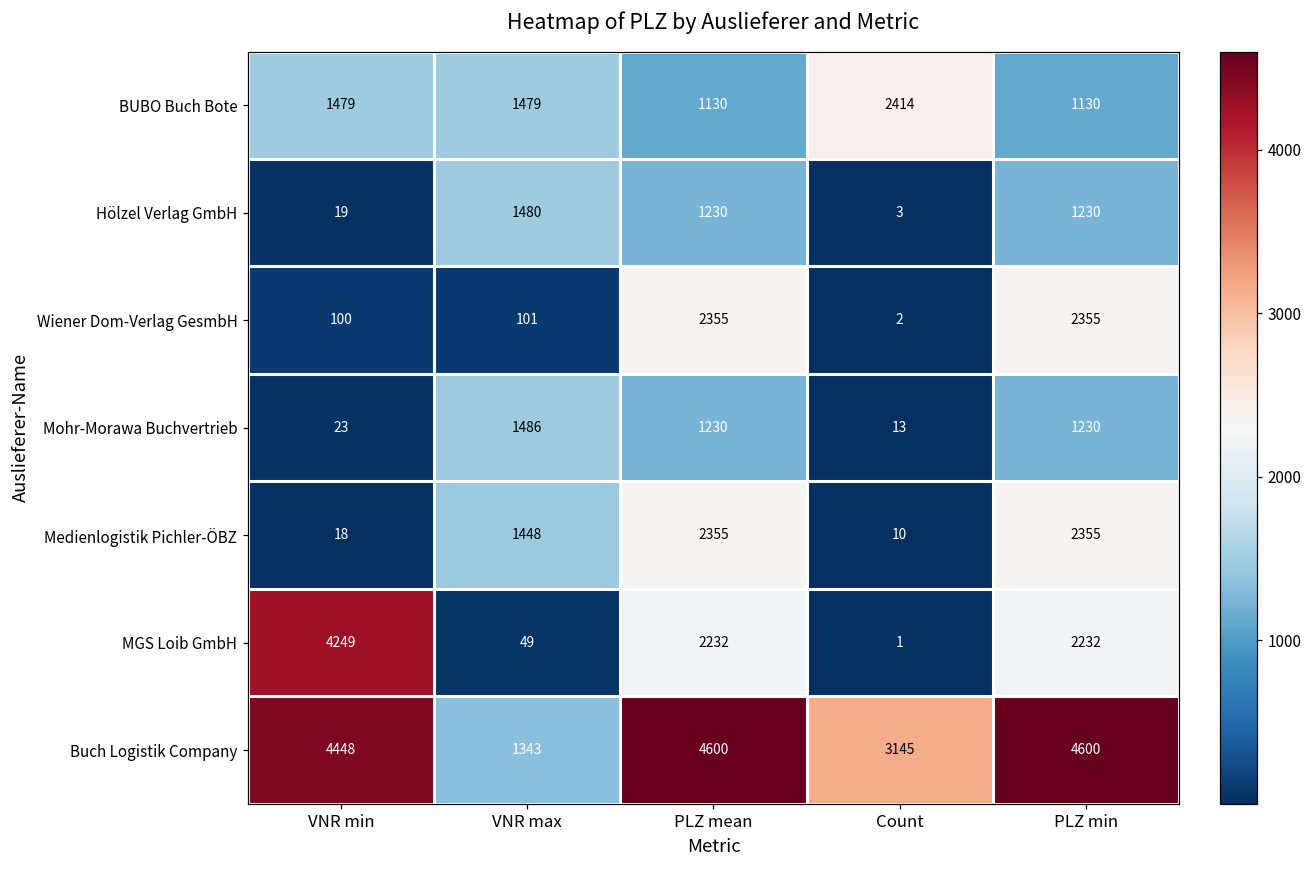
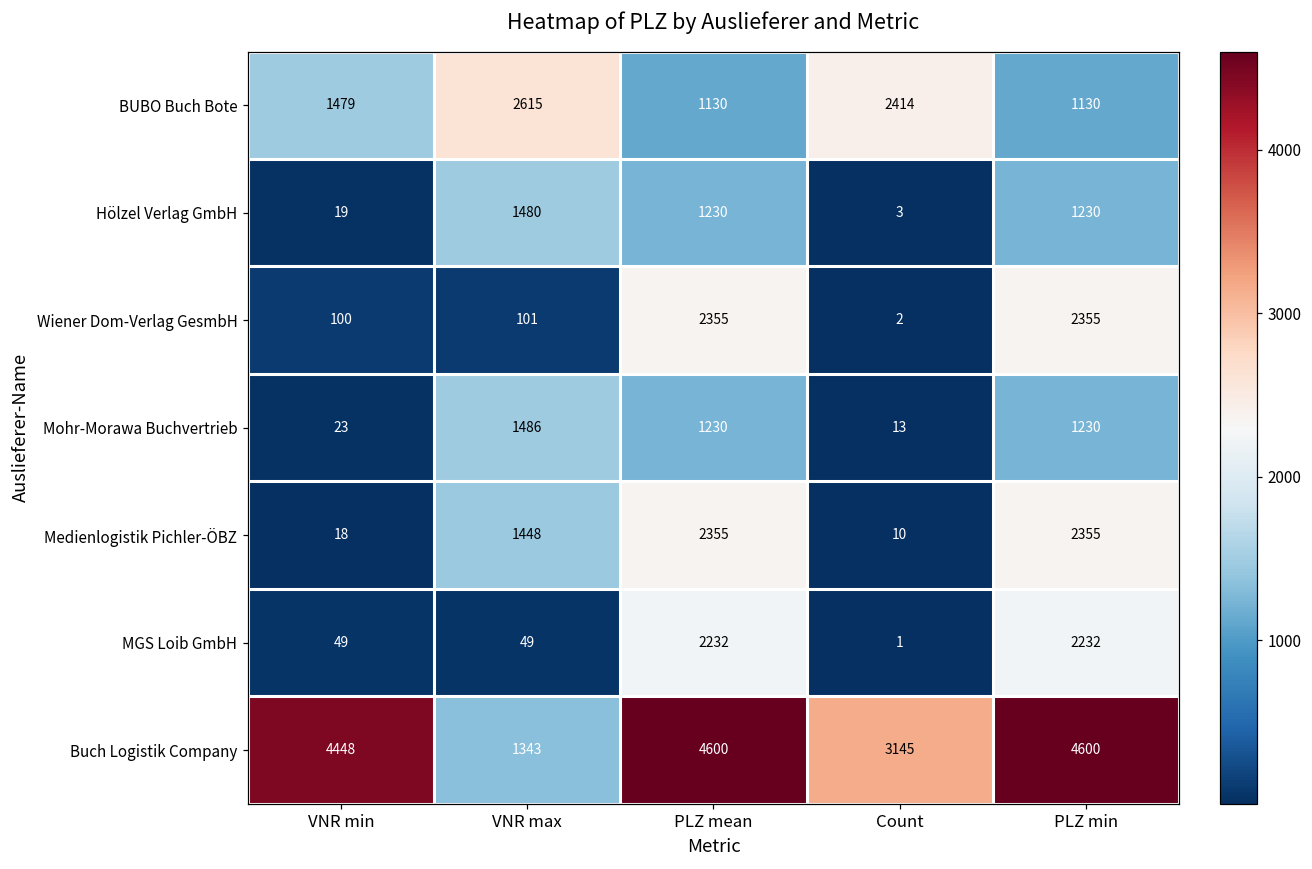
BUBO Buch Bote, VNR max: 1479 -> 2615
MGS Loib GmbH, VNR min: 4249 -> 49
